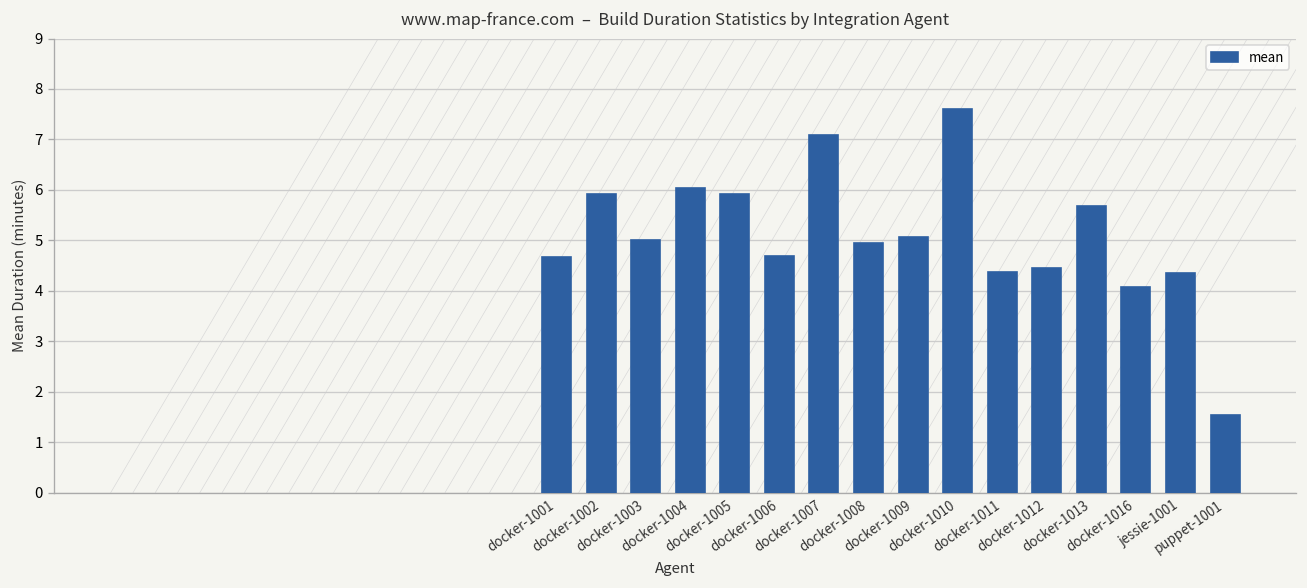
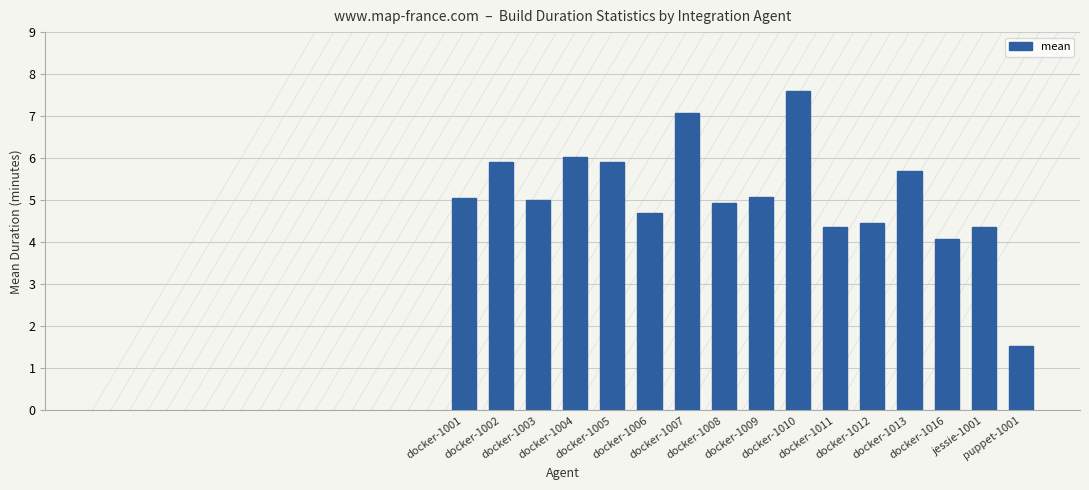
docker-1001: 4.7 -> 5.1
